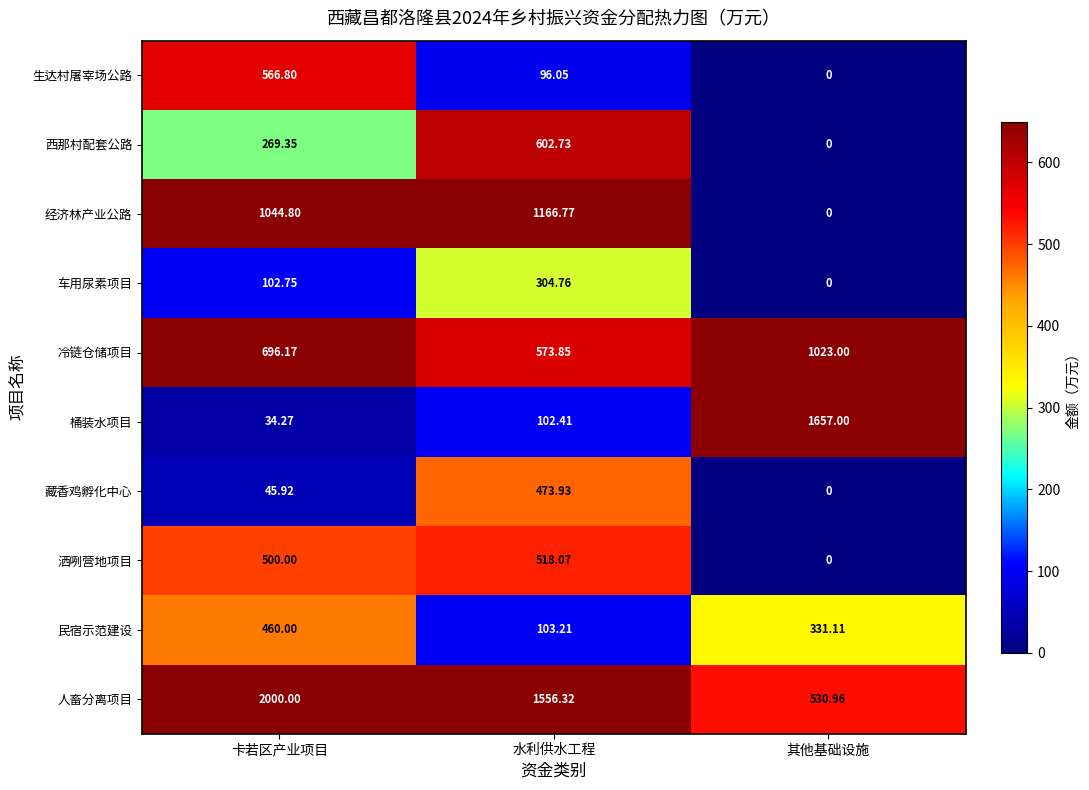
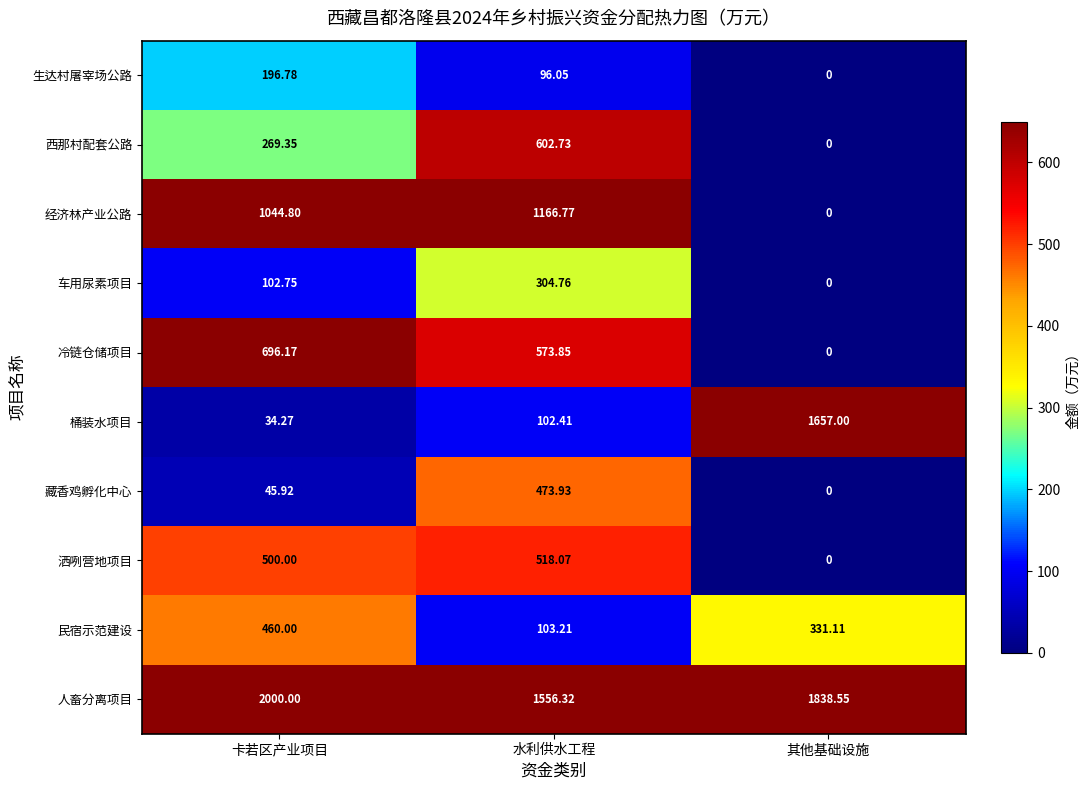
生达村屠宰场公路, 卡若区产业项目: 566.80 -> 196.78
冷链仓储项目, 其他基础设施: 1023.00 -> 0
人畜分离项目, 其他基础设施: 530.96 -> 1838.55
